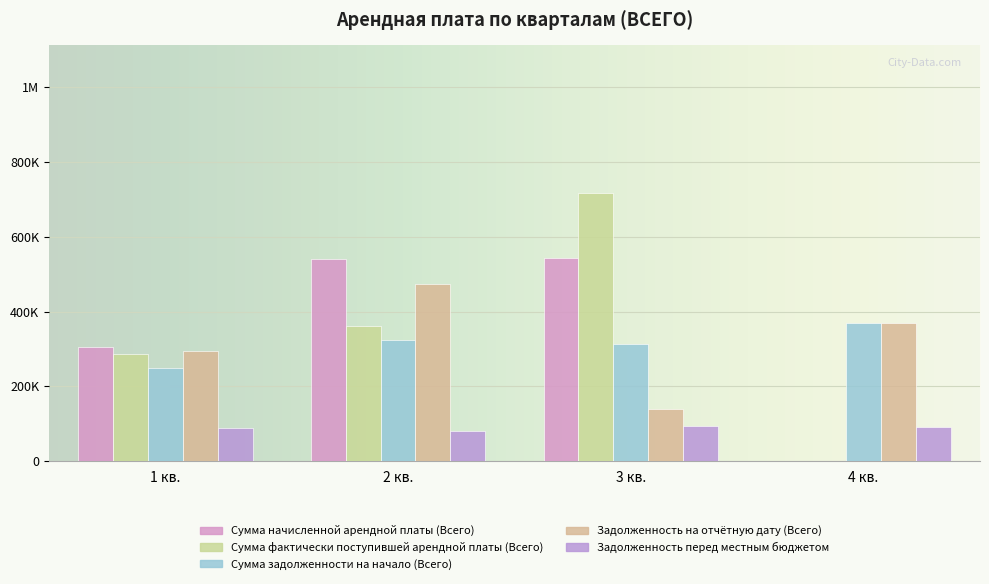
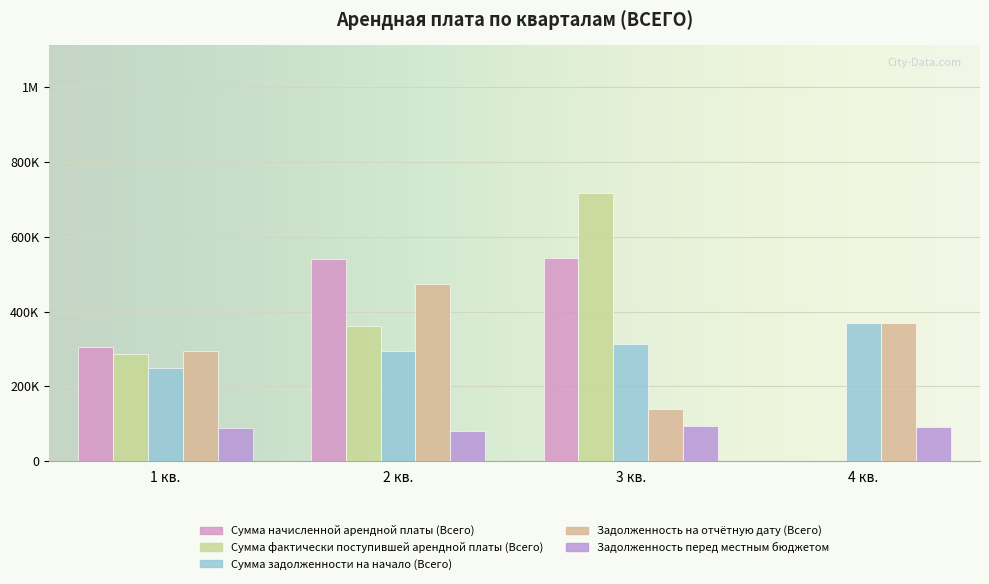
Сумма задолженности на начало (Всего), 2 кв.: 320000 -> 300000
